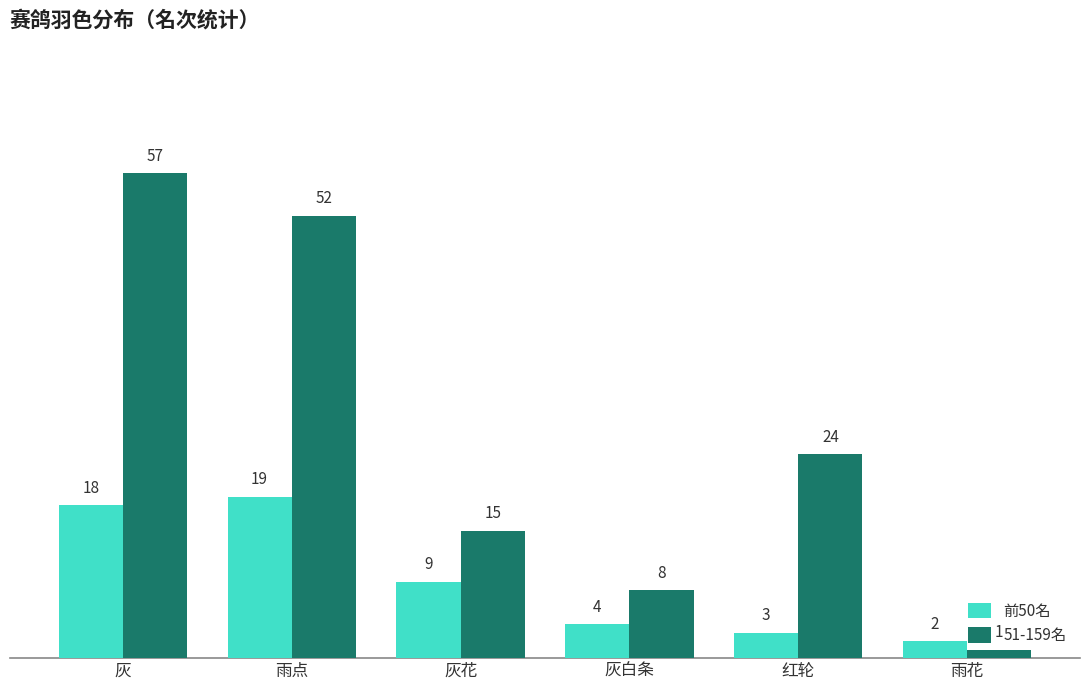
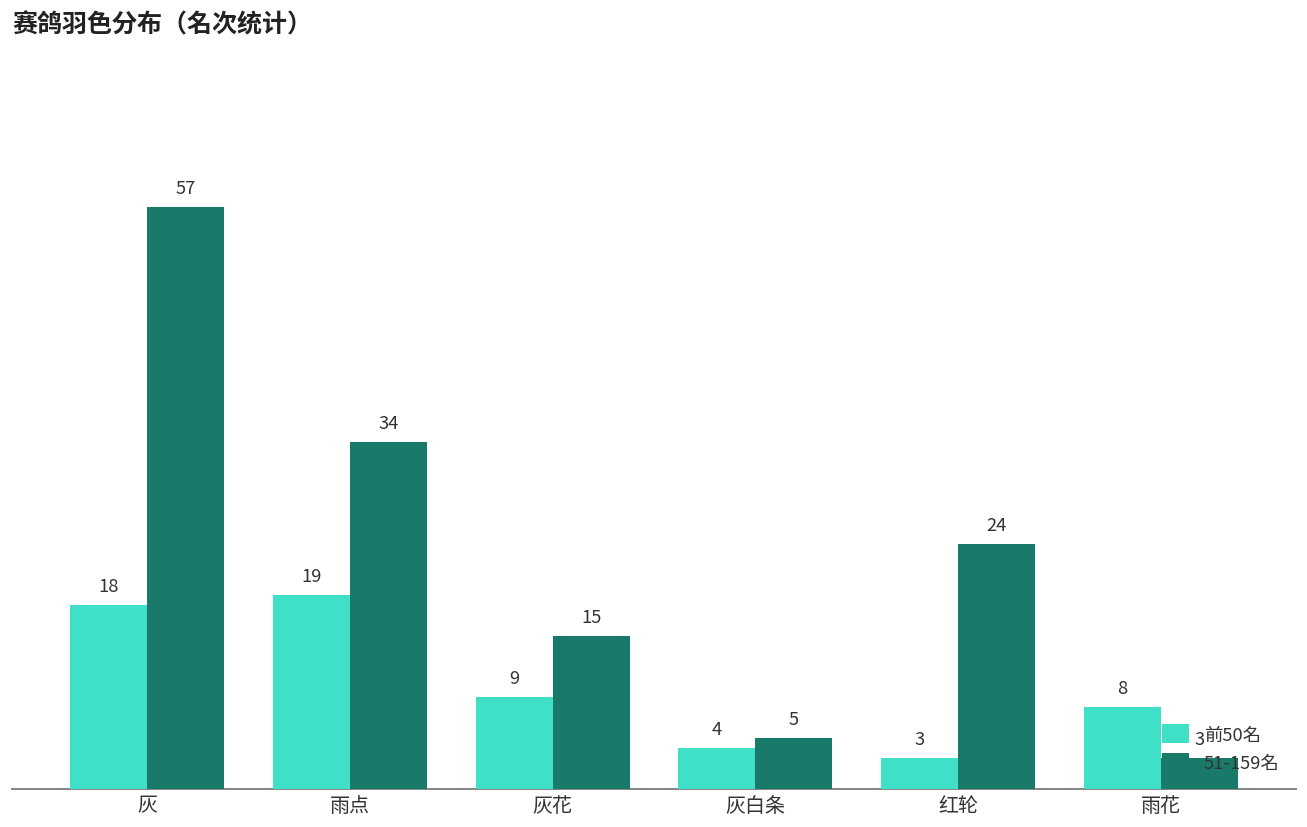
51-159名, 雨点: 52 -> 34
51-159名, 灰白条: 8 -> 5
前50名, 雨花: 2 -> 8
51-159名, 雨花: 1 -> 3
